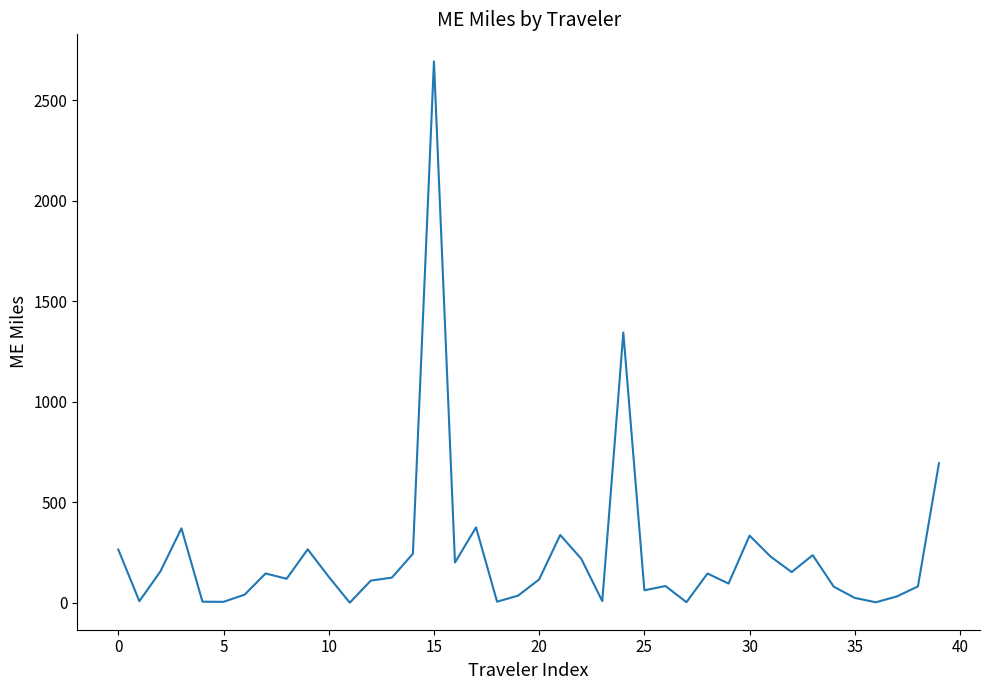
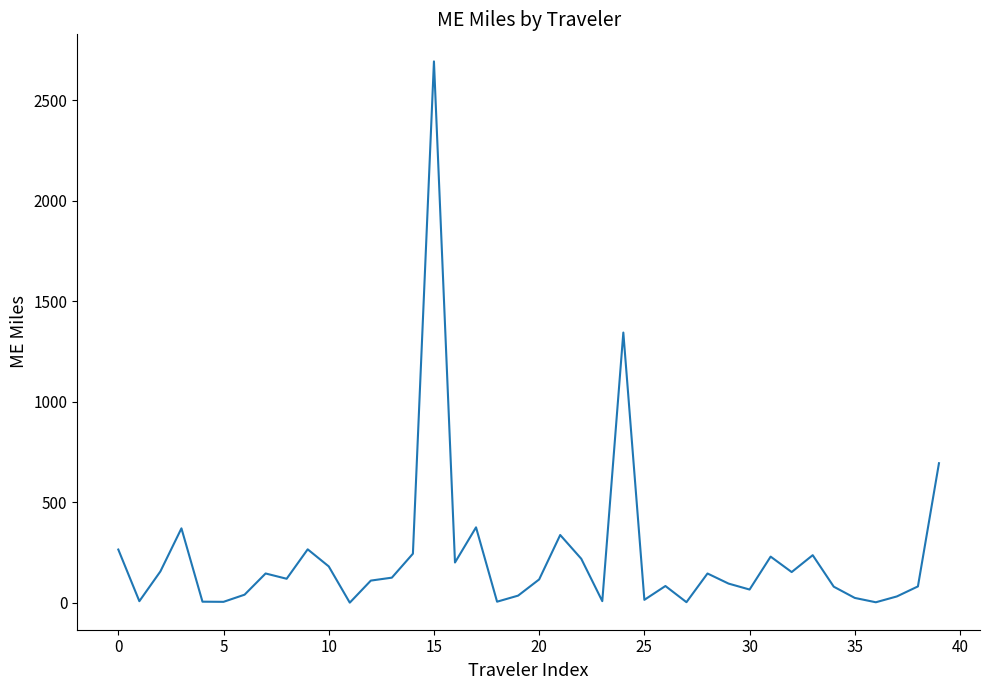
10: 130 -> 180
25: 60 -> 10
30: 330 -> 70
